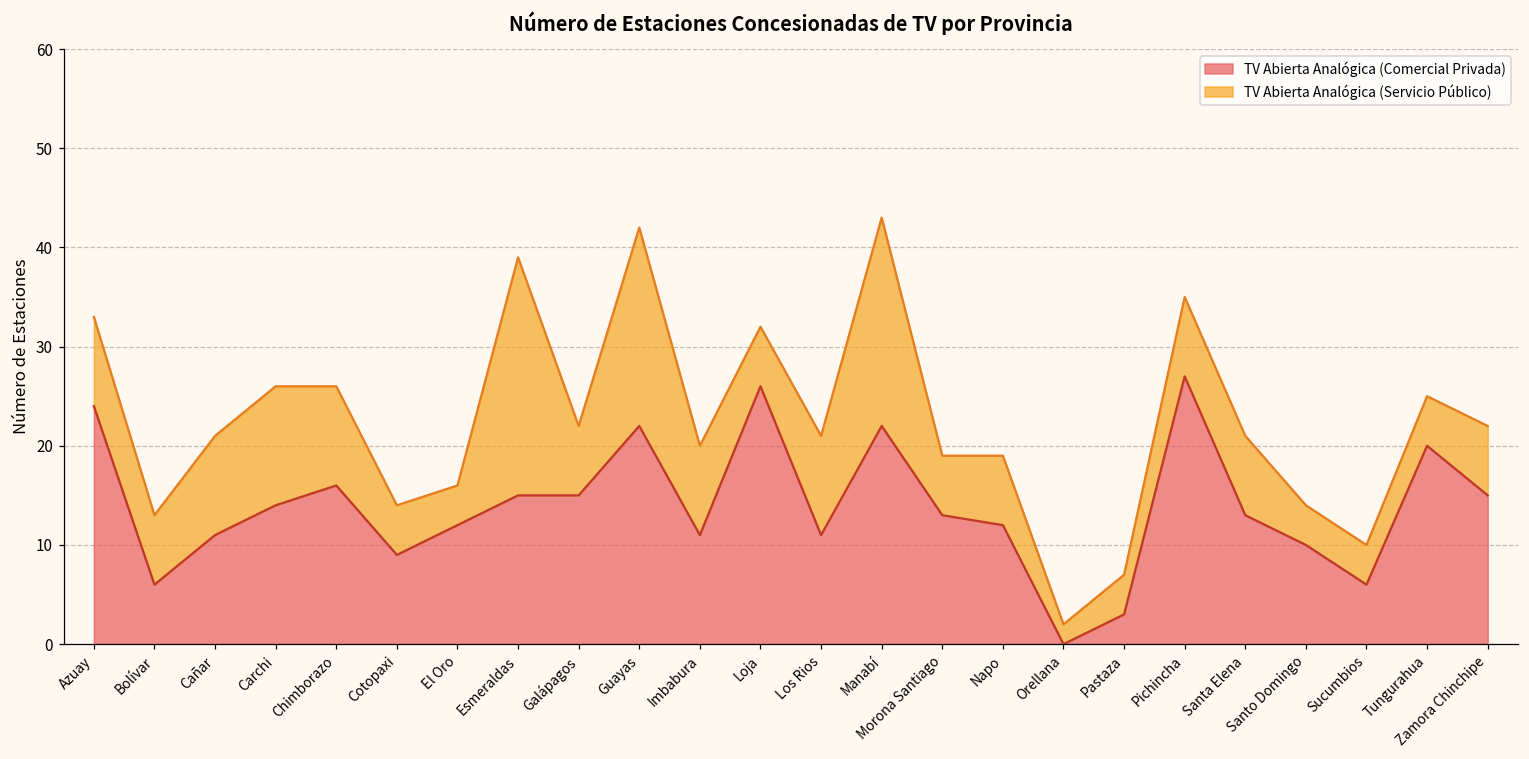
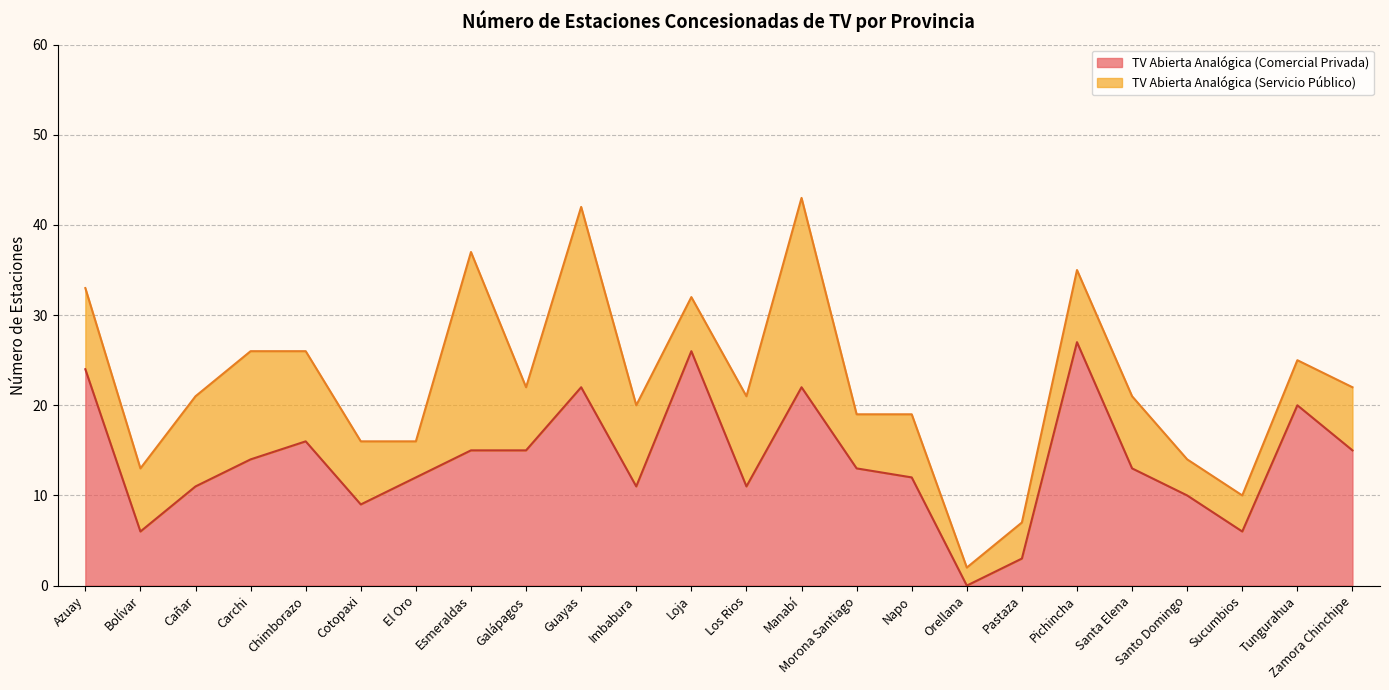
TV Abierta Analógica (Servicio Público), Cotopaxi: 5 -> 7
TV Abierta Analógica (Servicio Público), Esmeraldas: 24 -> 22
